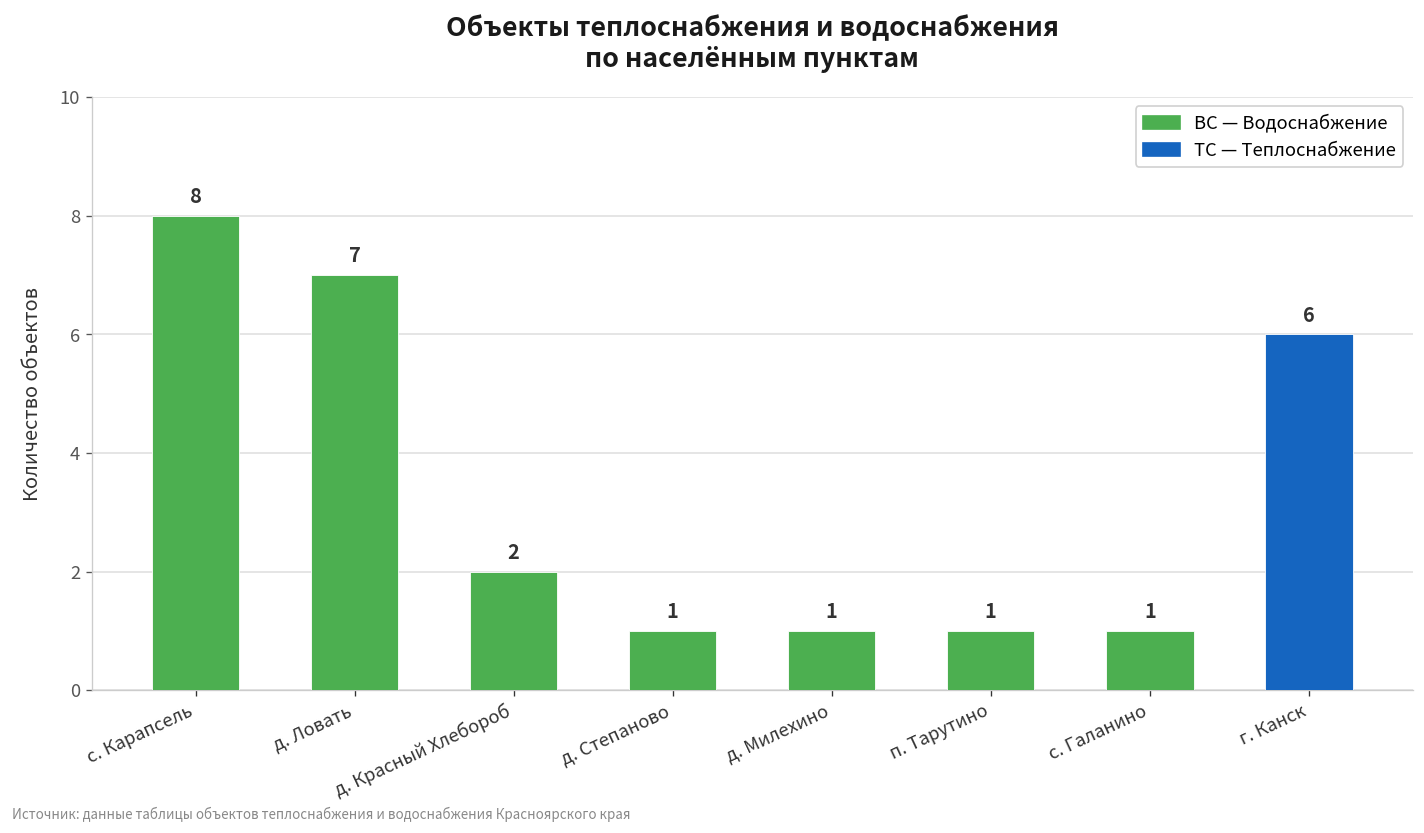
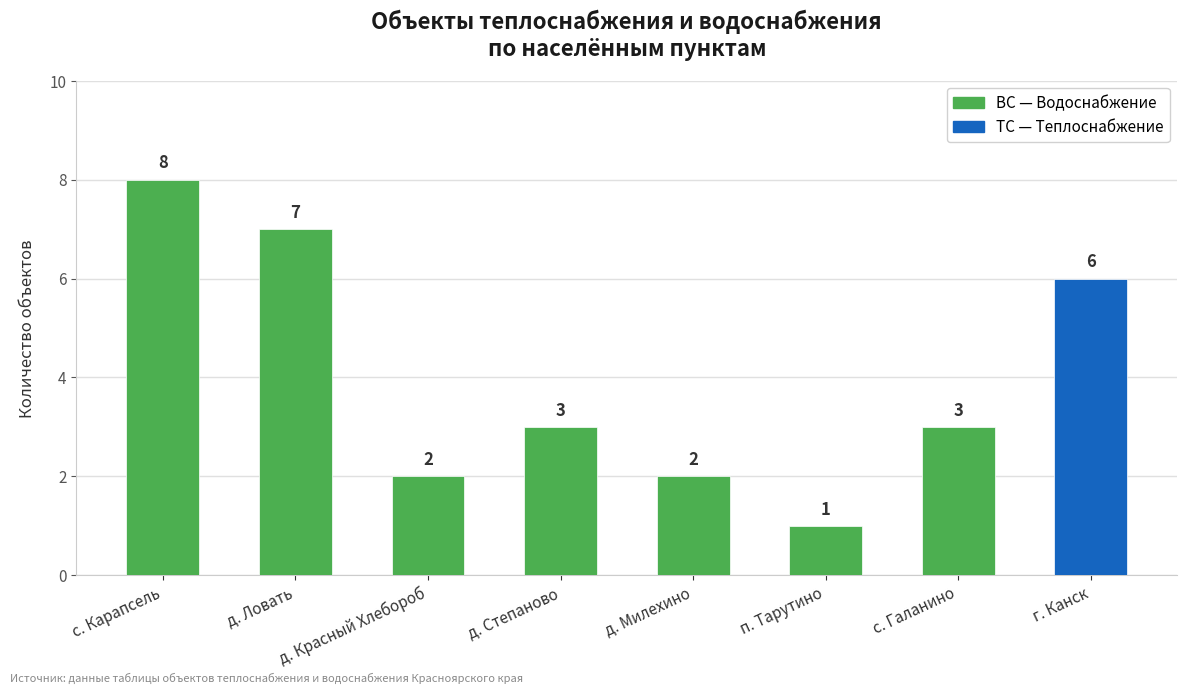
д. Степаново: 1 -> 3
д. Милехино: 1 -> 2
с. Галанино: 1 -> 3
